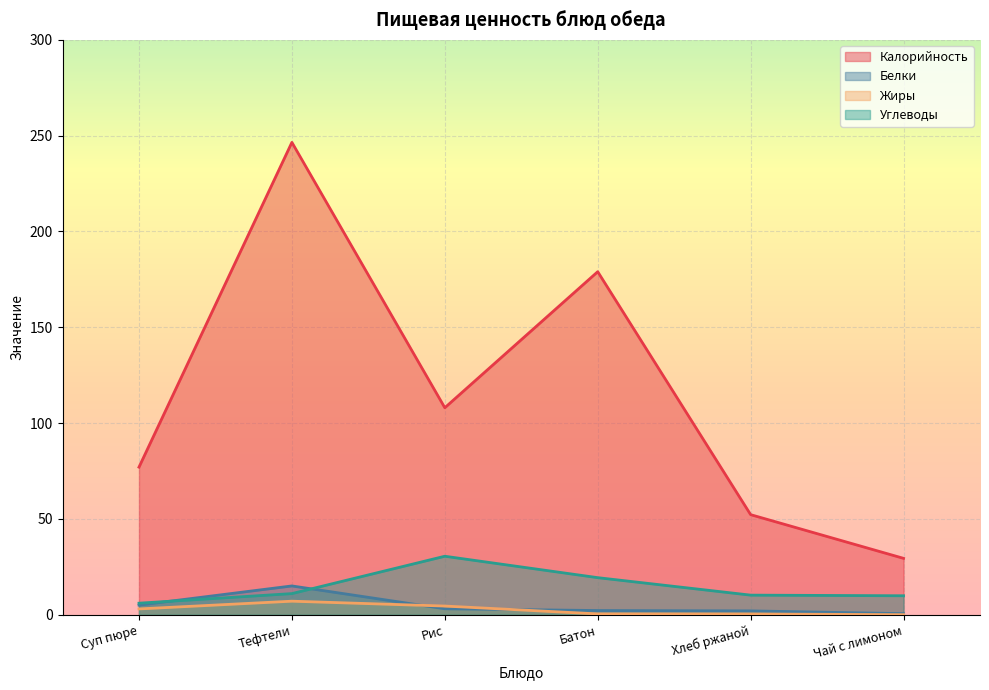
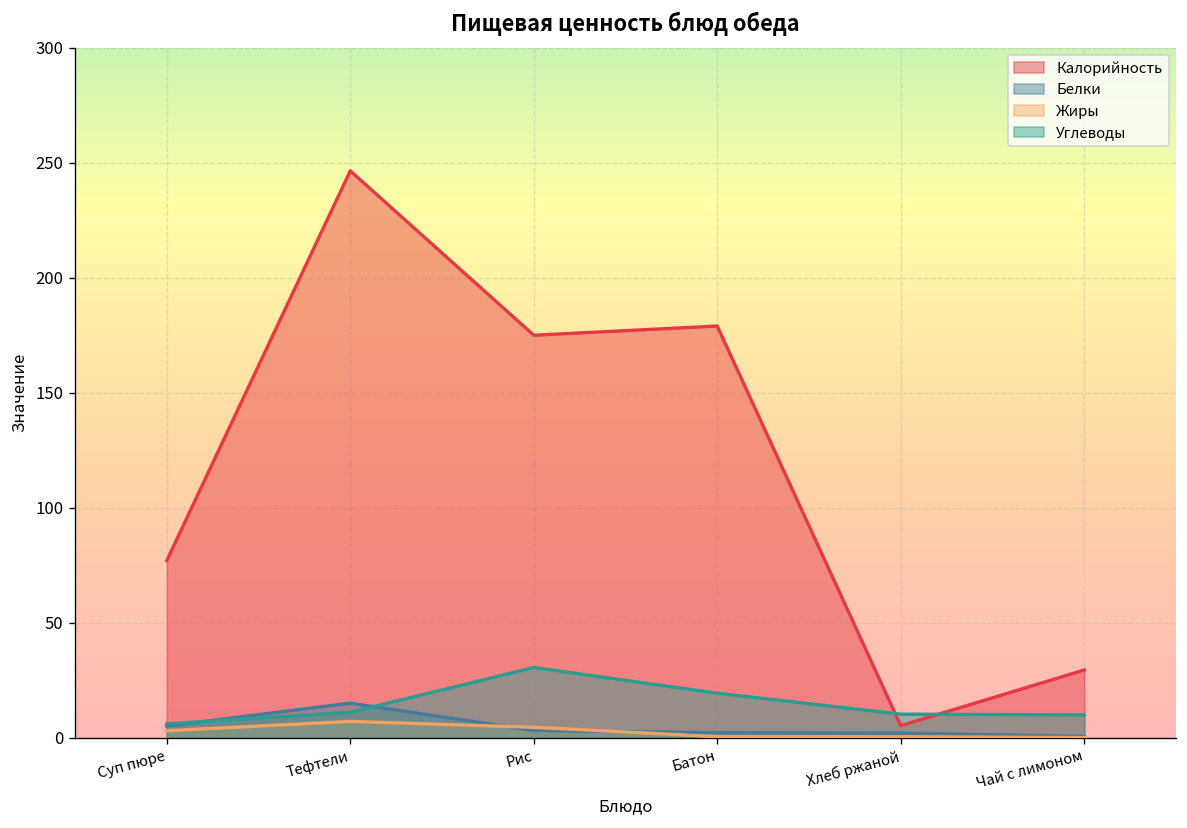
Калорийность, Рис: 108 -> 175
Калорийность, Хлеб ржаной: 52 -> 5
